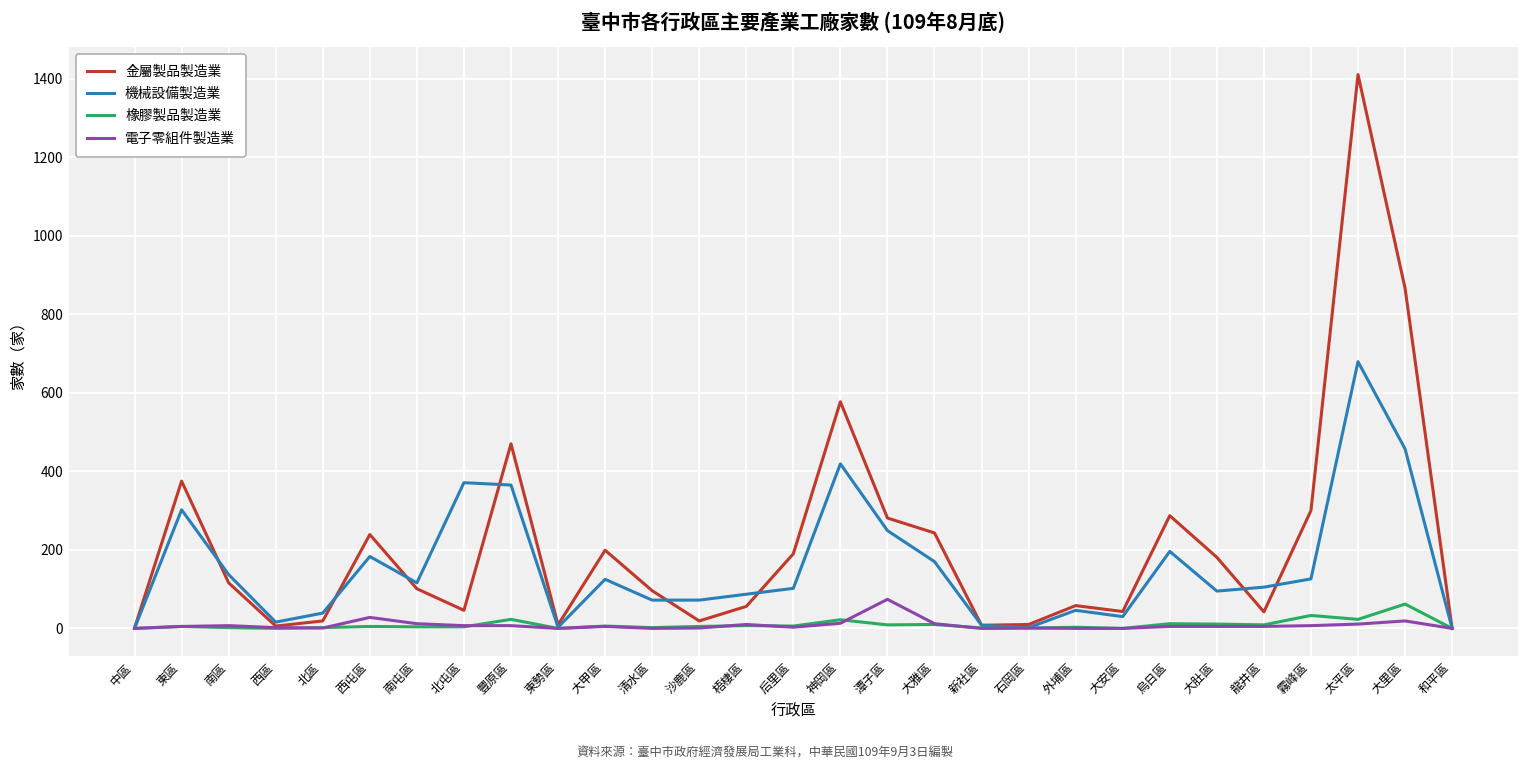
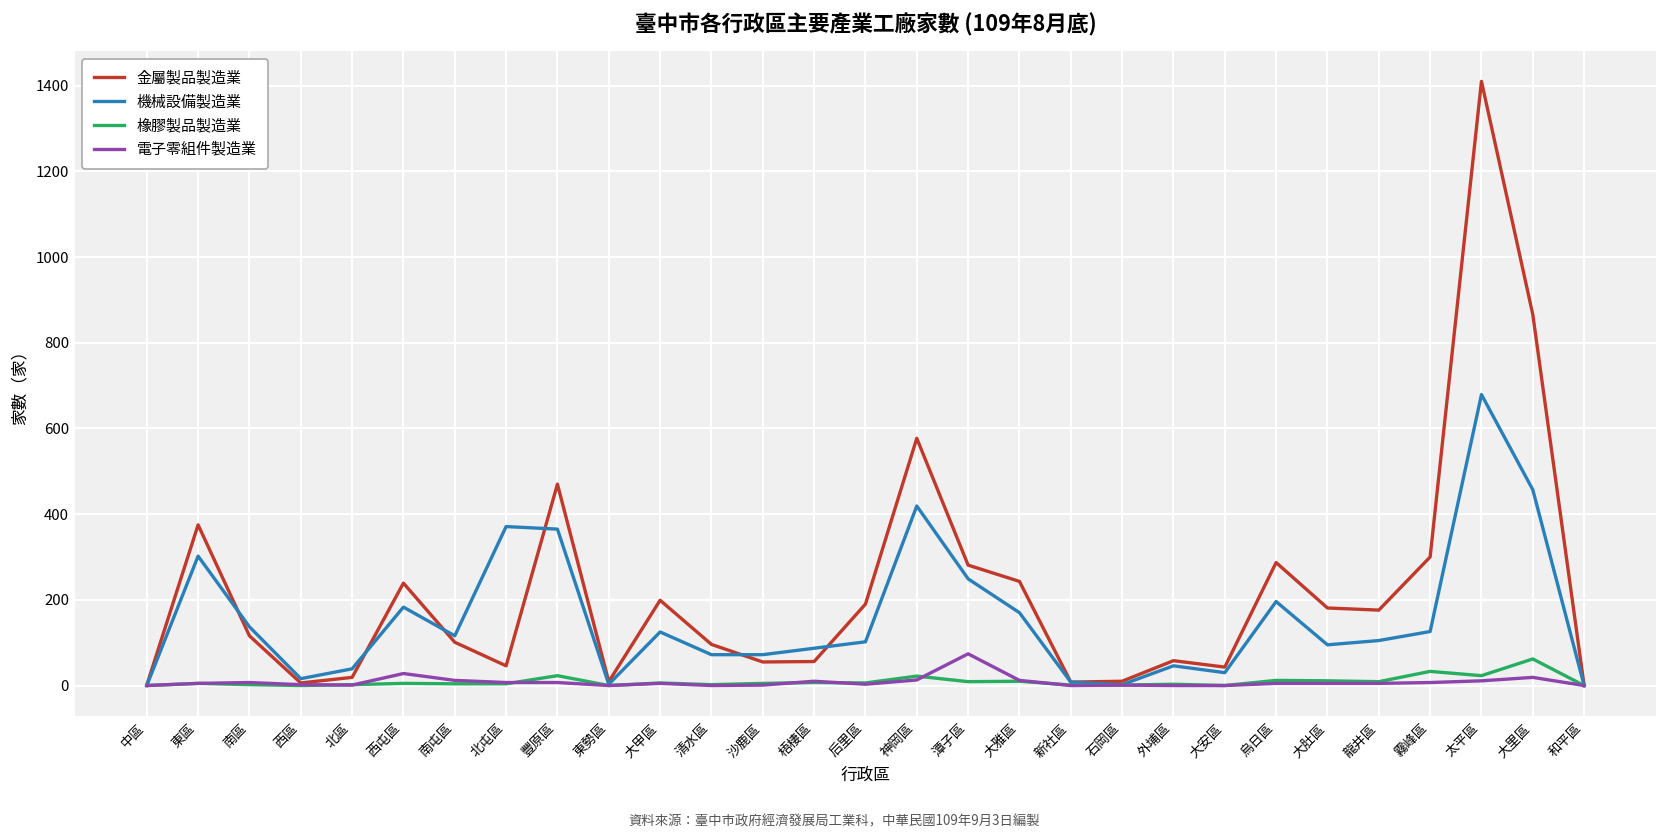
金屬製品製造業, 沙鹿區: 20 -> 60
金屬製品製造業, 龍井區: 40 -> 180
